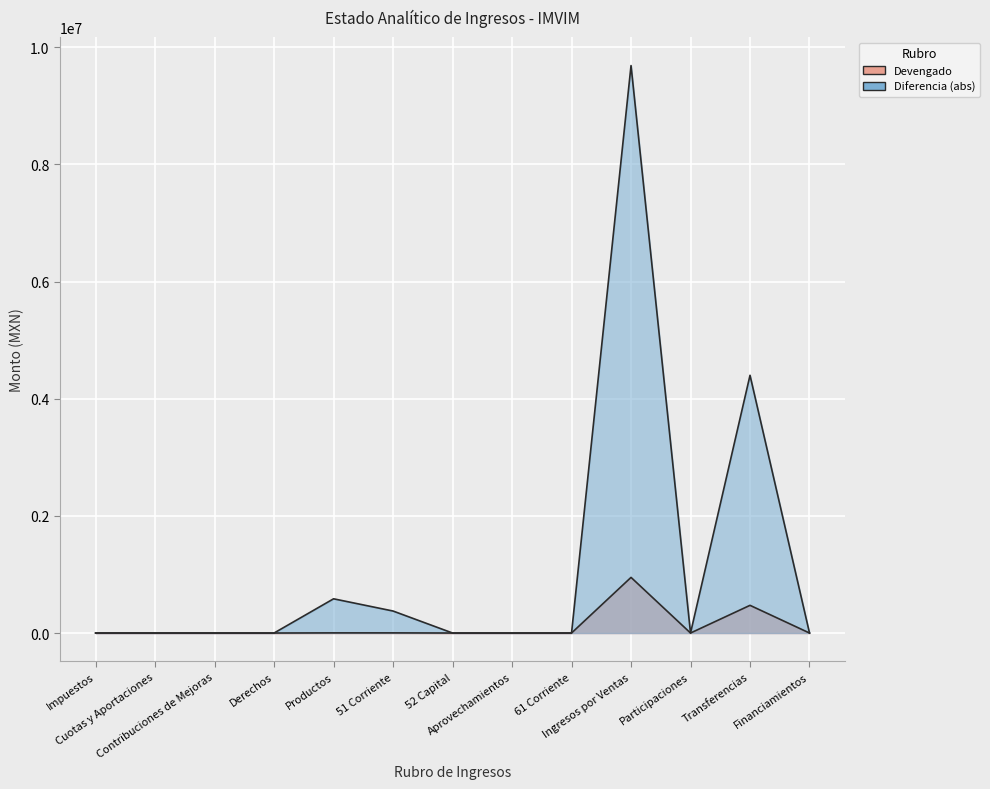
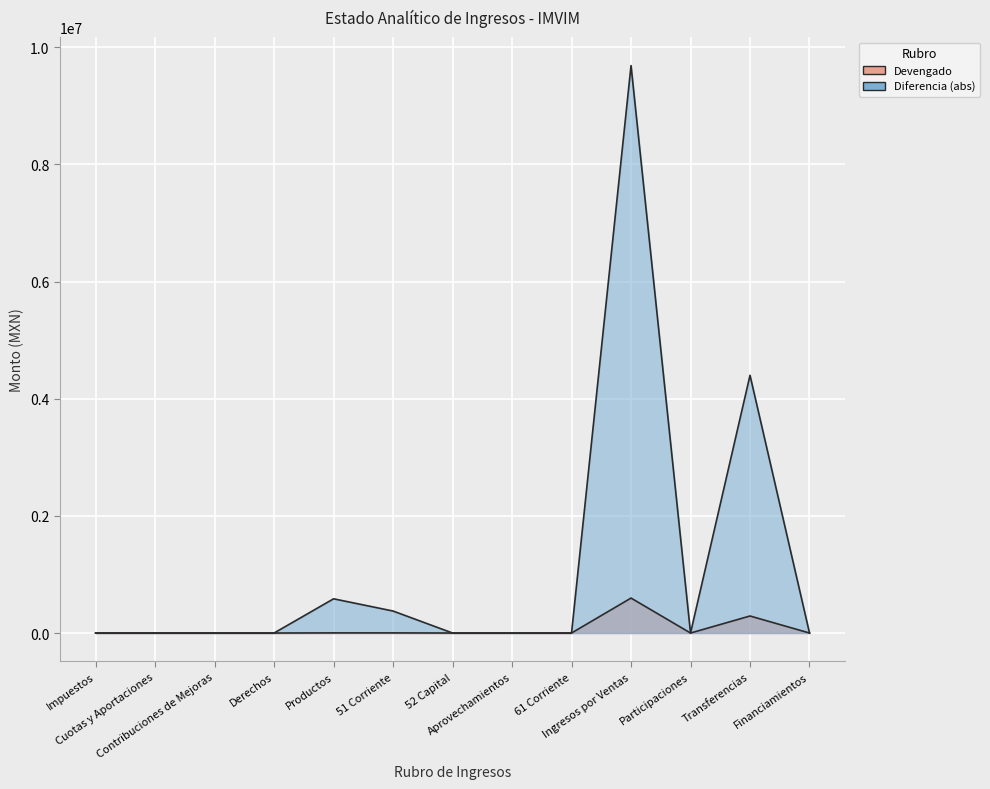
Devengado, Ingresos por Ventas: 900000 -> 600000
Devengado, Transferencias: 500000 -> 300000
